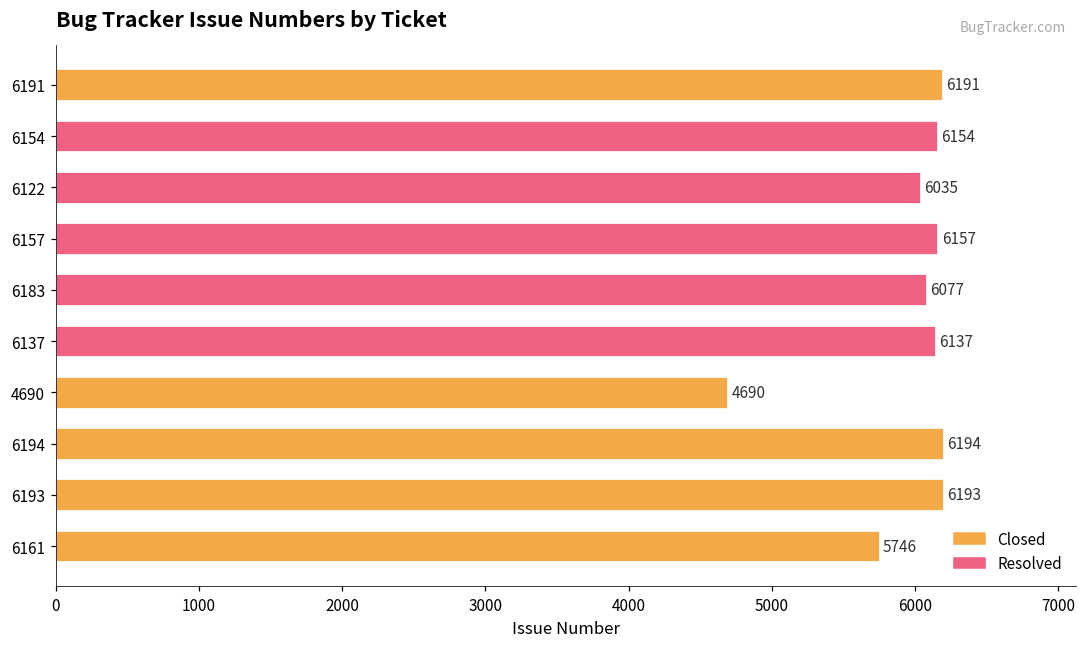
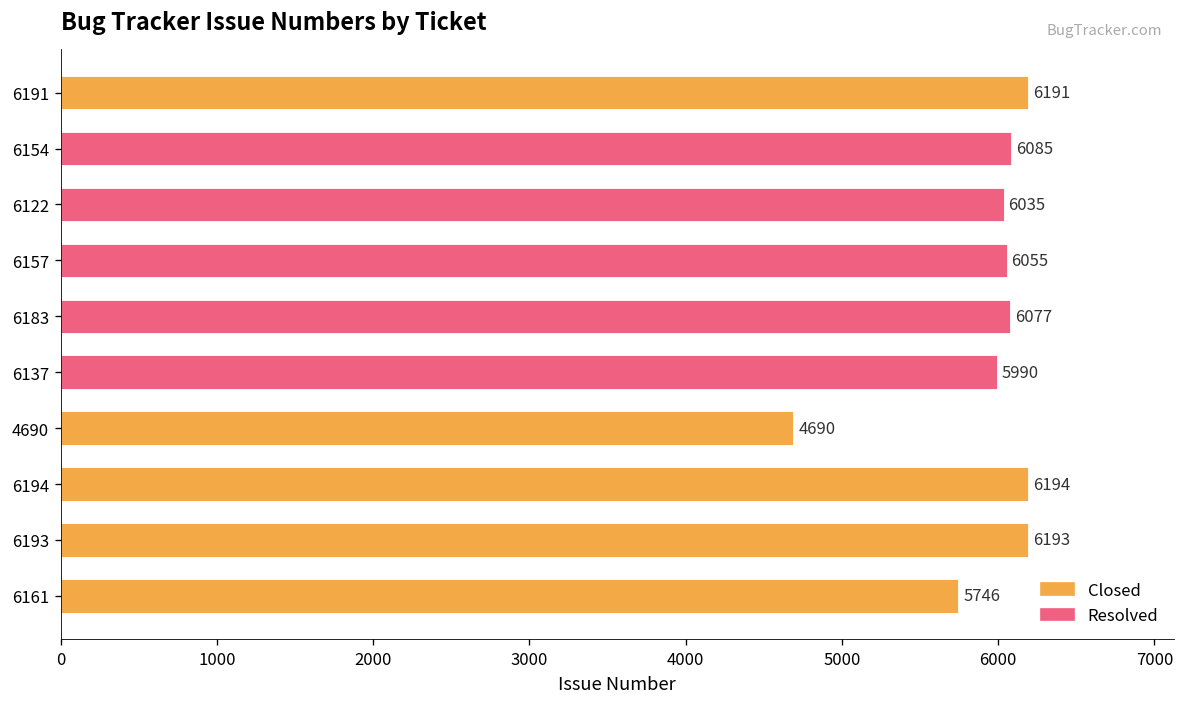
Resolved, 6154: 6154 -> 6085
Resolved, 6157: 6157 -> 6055
Resolved, 6137: 6137 -> 5990
